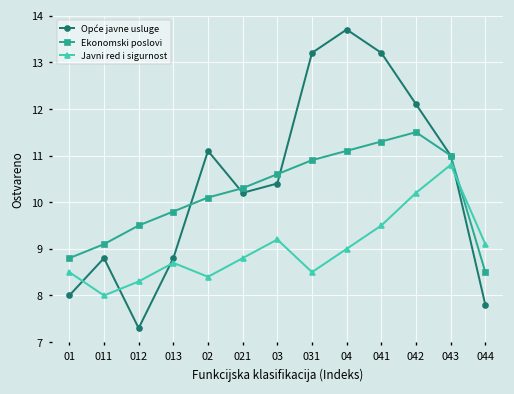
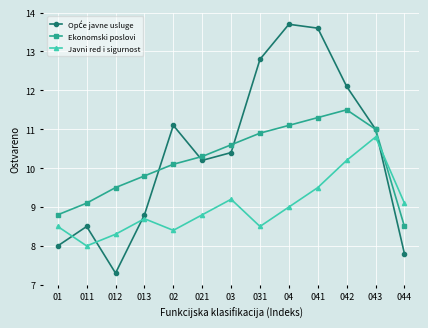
Opće javne usluge, 011: 8.8 -> 8.5
Opće javne usluge, 031: 13.2 -> 12.8
Opće javne usluge, 041: 13.2 -> 13.6
